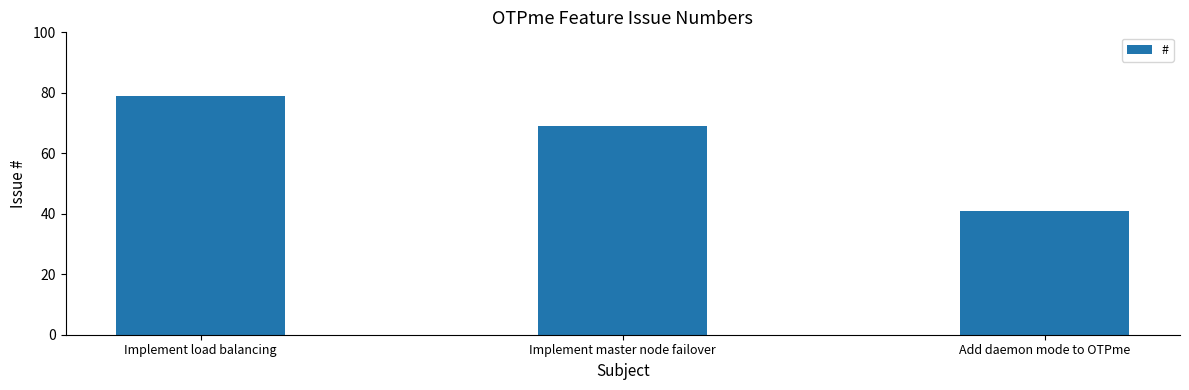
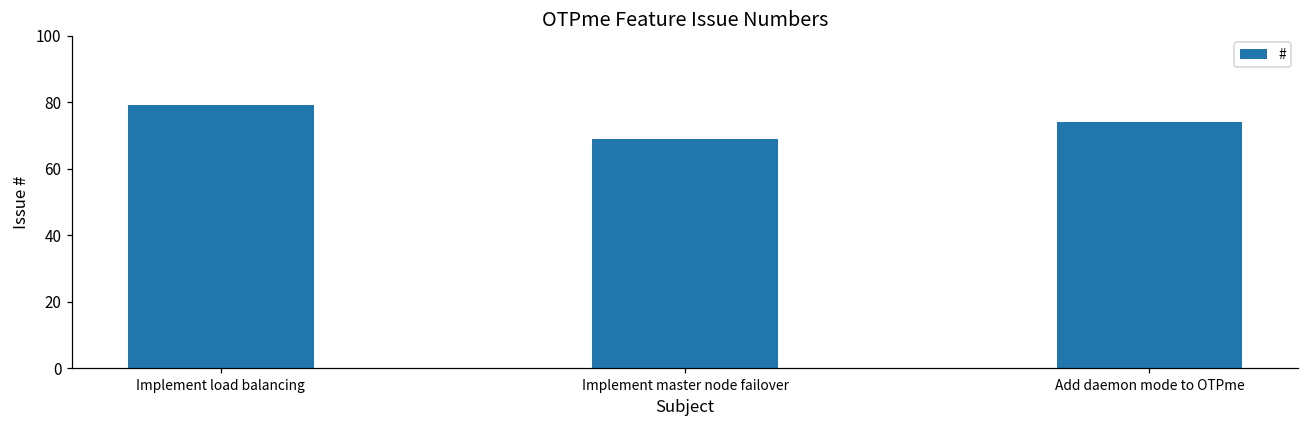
Add daemon mode to OTPme: 41 -> 74
